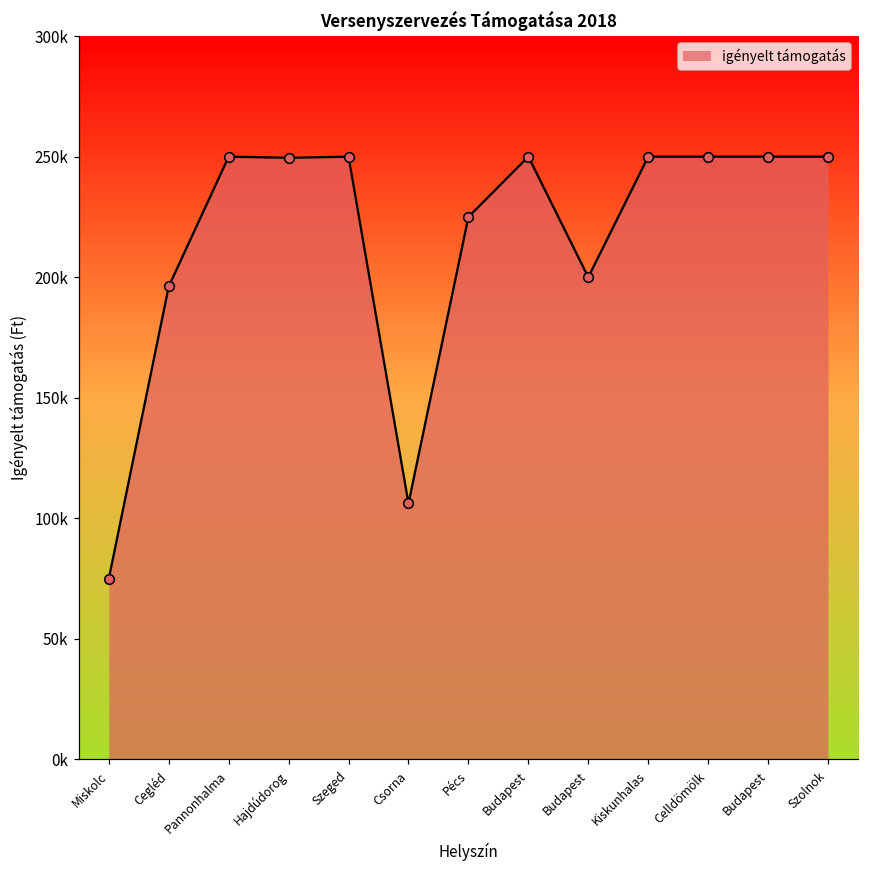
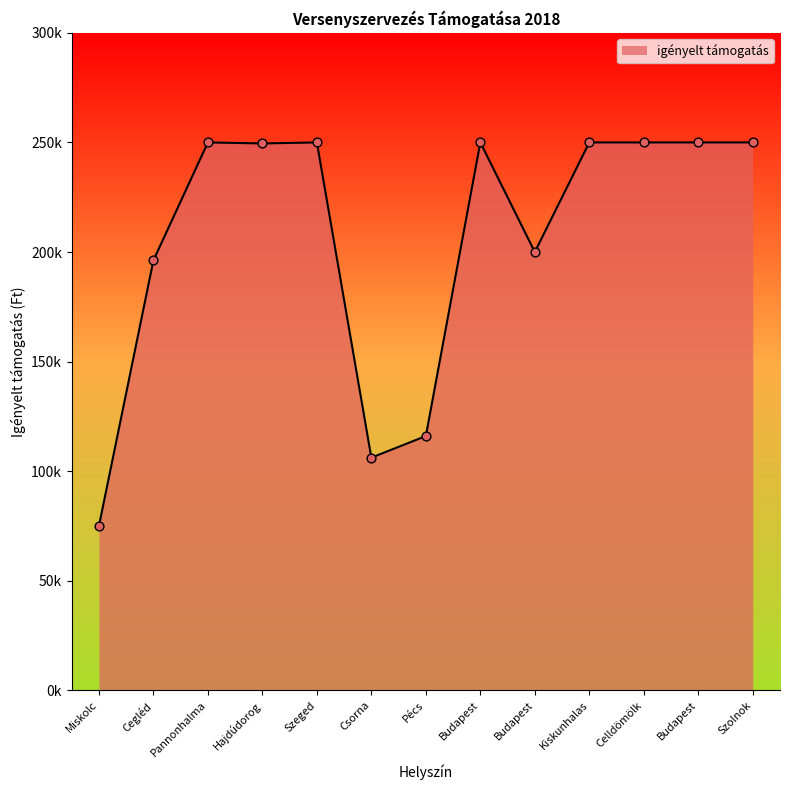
Pécs: 225000 -> 116000
